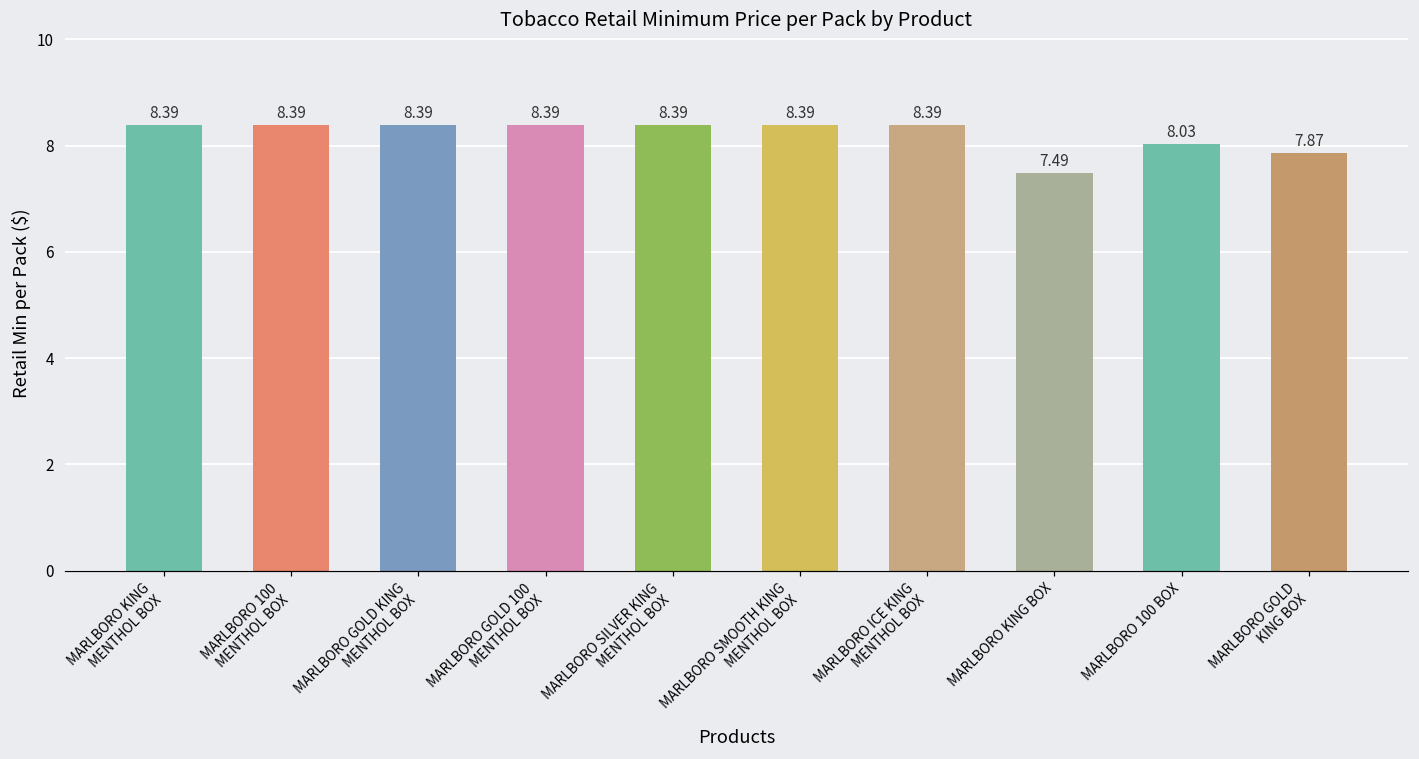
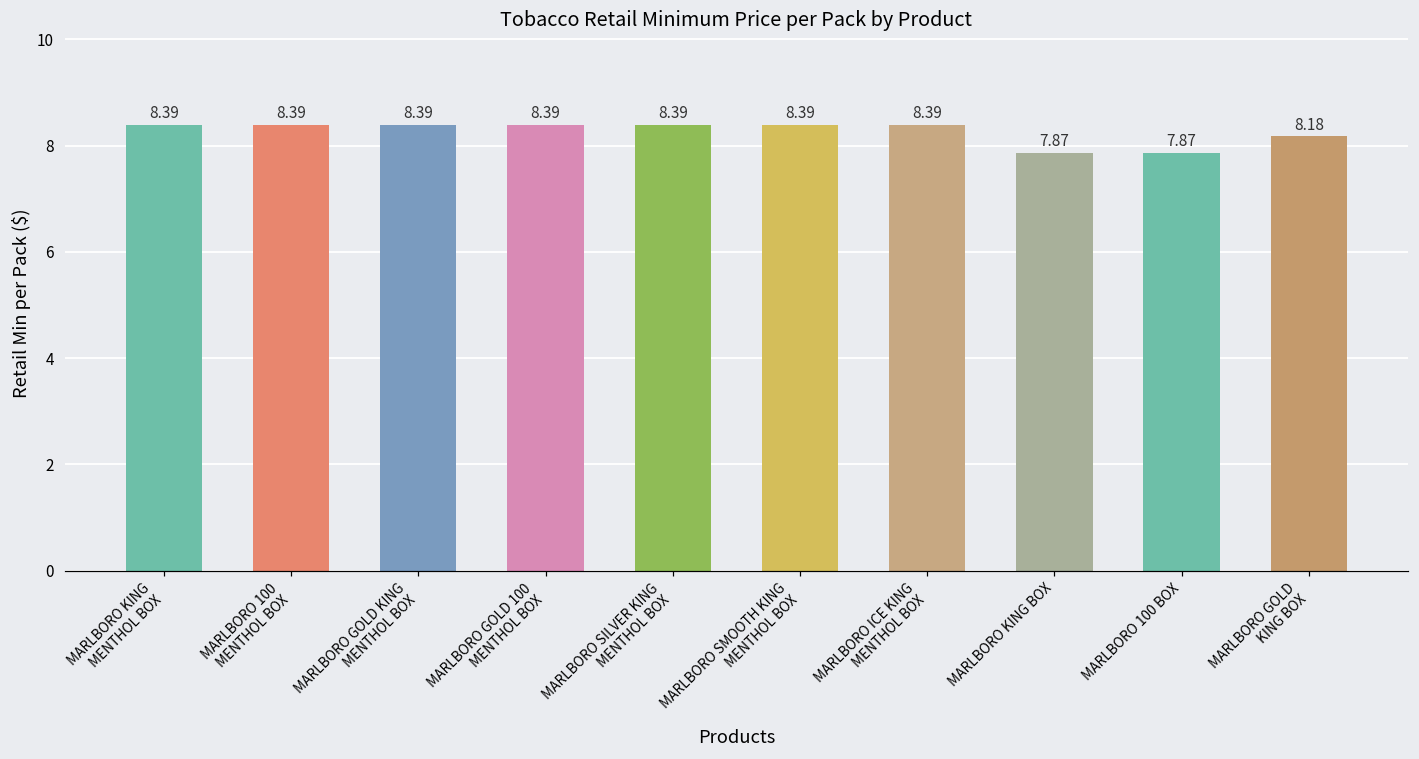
MARLBORO KING BOX: 7.49 -> 7.87
MARLBORO 100 BOX: 8.03 -> 7.87
MARLBORO GOLD KING BOX: 7.87 -> 8.18
